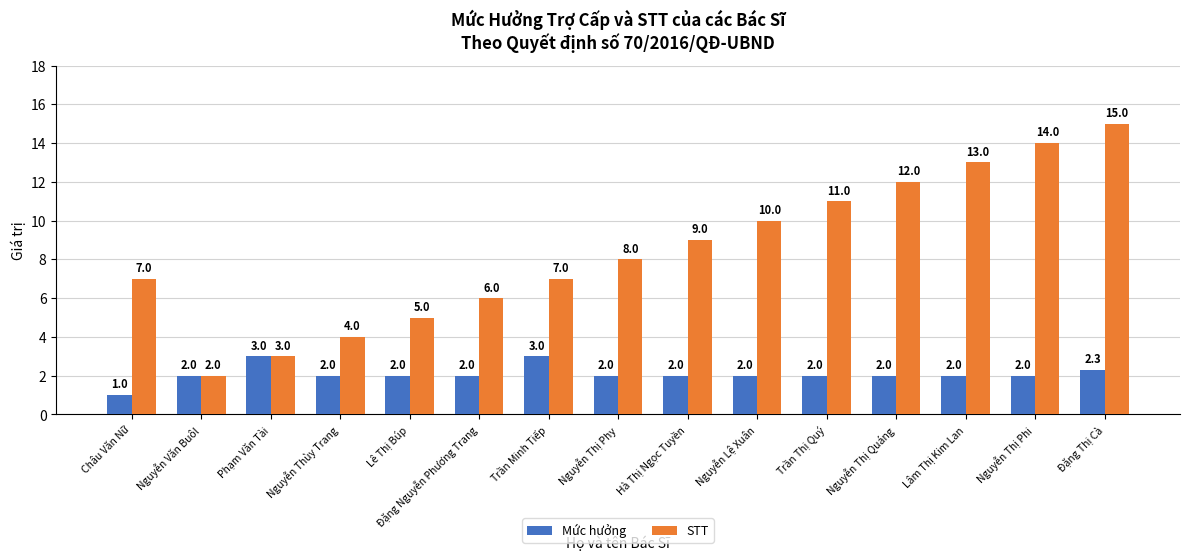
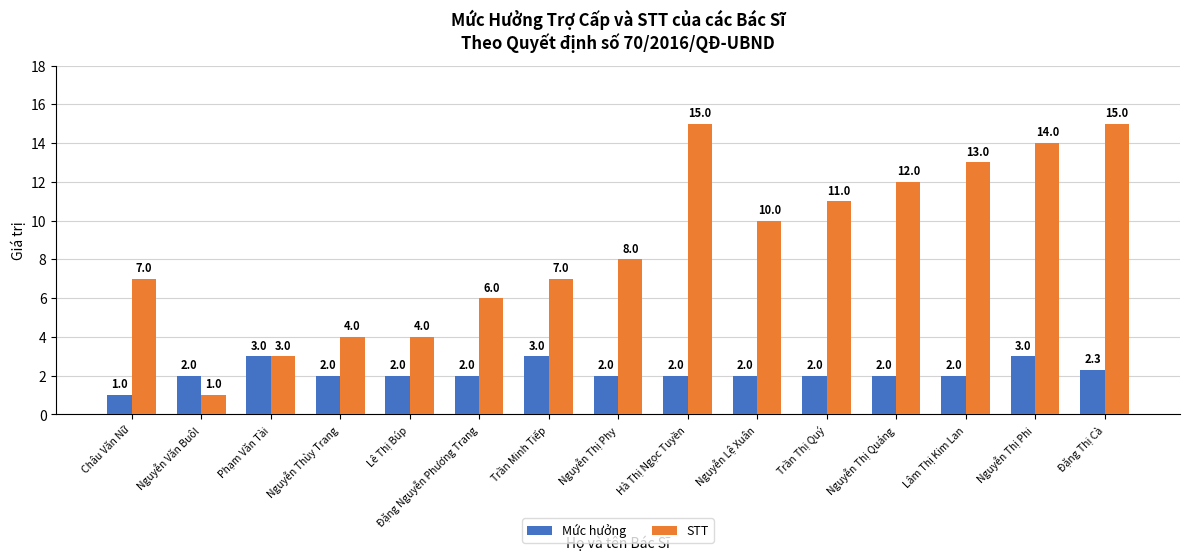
STT, Nguyễn Văn Buôl: 2.0 -> 1.0
STT, Lê Thị Búp: 5.0 -> 4.0
STT, Hà Thị Ngọc Tuyền: 9.0 -> 15.0
Mức hưởng, Nguyễn Thị Phi: 2.0 -> 3.0
